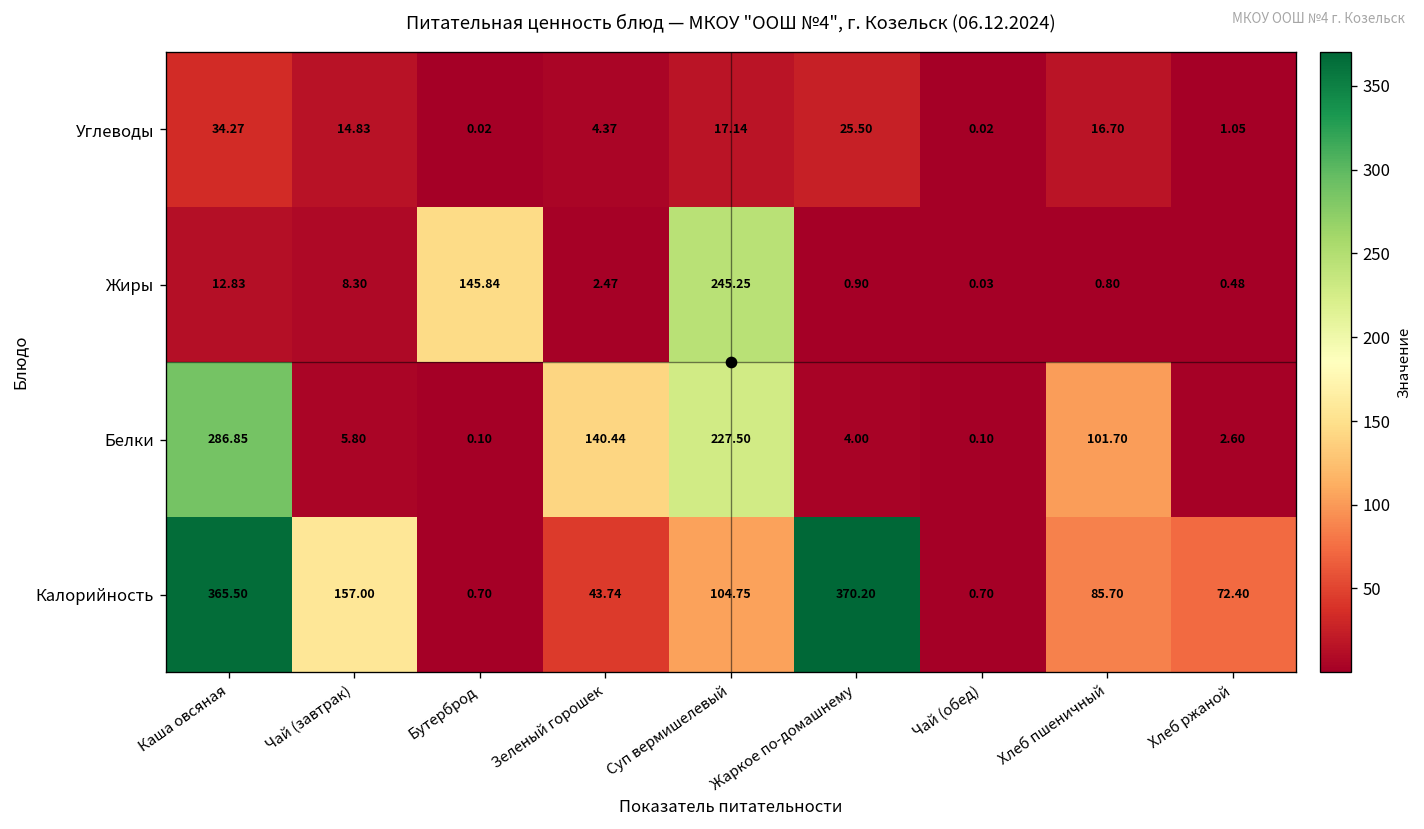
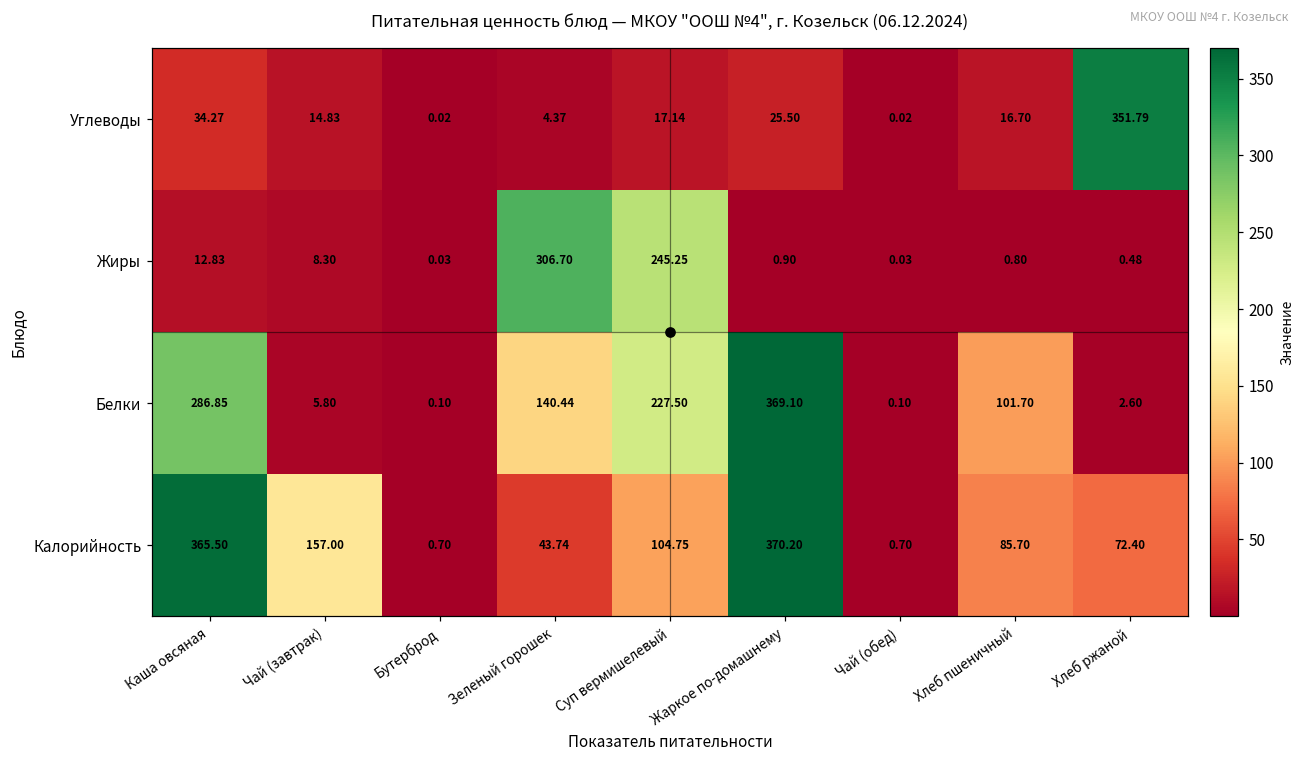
Углеводы, Хлеб ржаной: 1.05 -> 351.79
Жиры, Бутерброд: 145.84 -> 0.03
Жиры, Зеленый горошек: 2.47 -> 306.70
Белки, Жаркое по-домашнему: 4.00 -> 369.10
